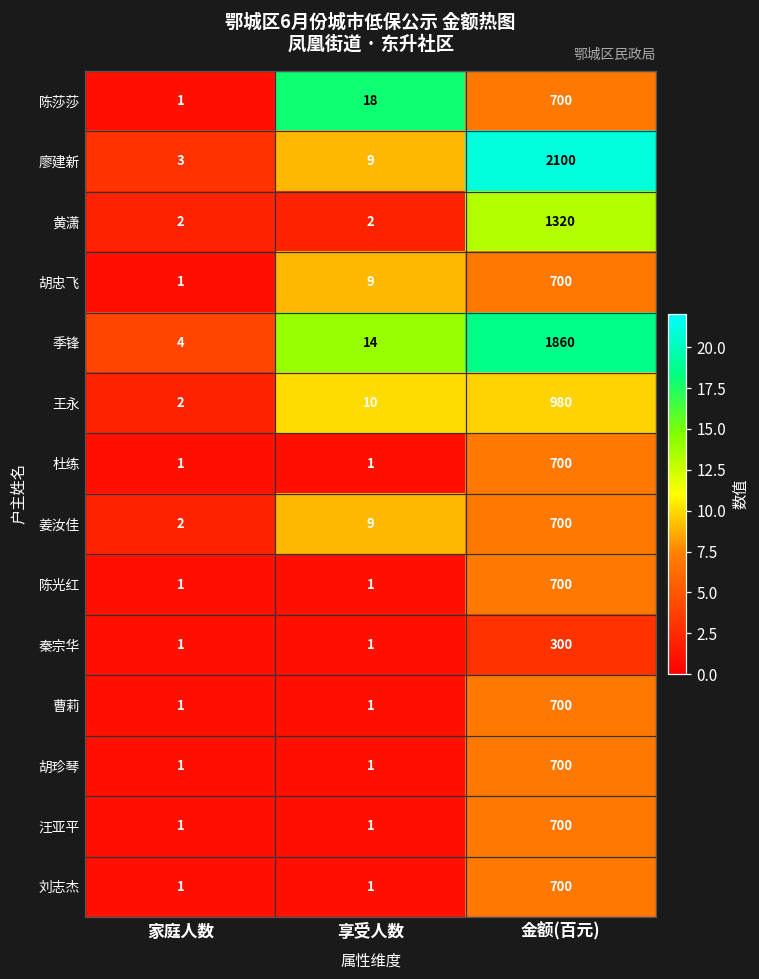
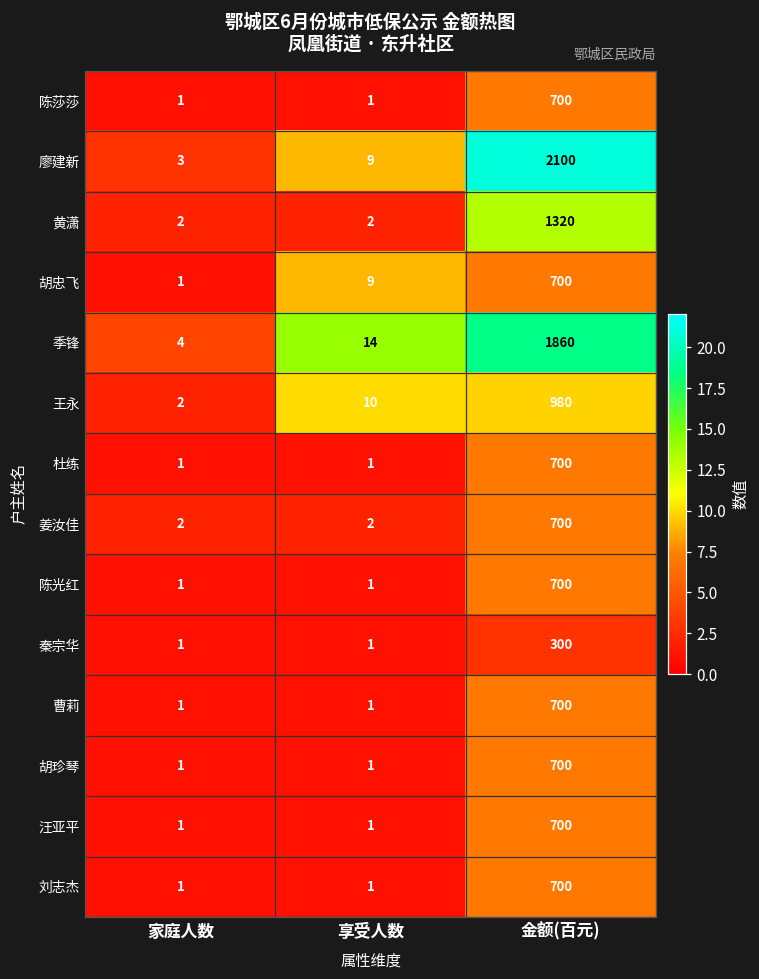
陈莎莎, 享受人数: 18 -> 1
姜汝佳, 享受人数: 9 -> 2
